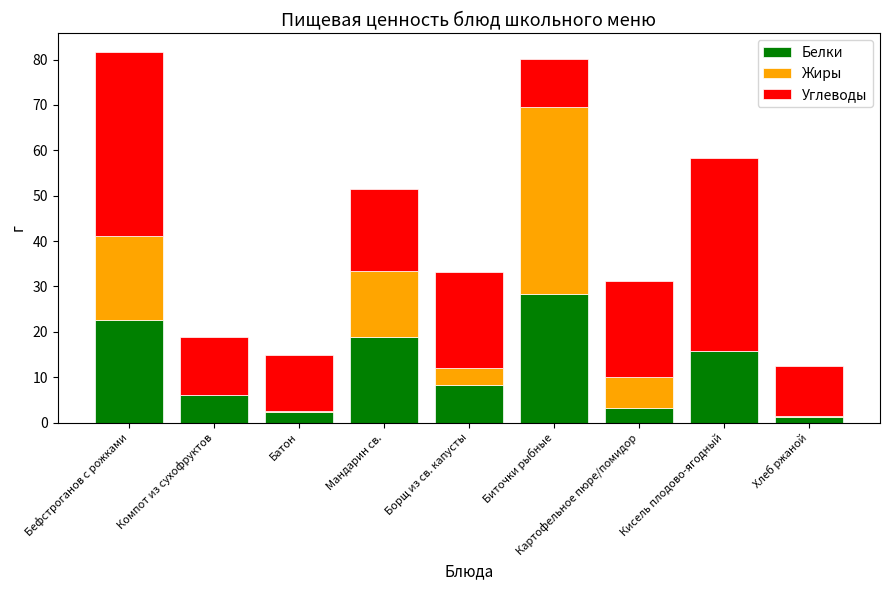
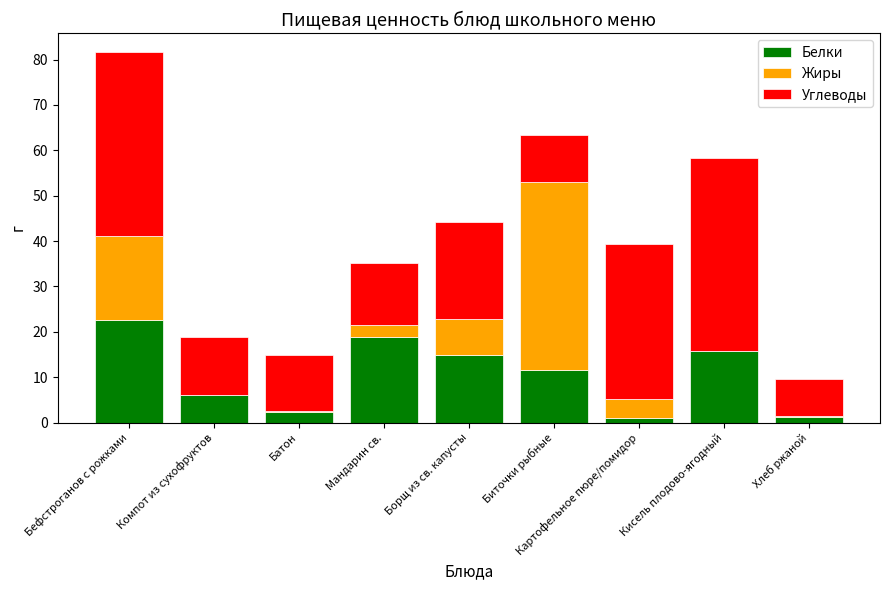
Жиры, Мандарин св.: 15 -> 3
Углеводы, Мандарин св.: 18 -> 14
Белки, Борщ из св. капусты: 8 -> 15
Жиры, Борщ из св. капусты: 4 -> 8
Белки, Биточки рыбные: 28 -> 12
Белки, Картофельное пюре/помидор: 3 -> 1
Жиры, Картофельное пюре/помидор: 7 -> 4
Углеводы, Картофельное пюре/помидор: 21 -> 34
Углеводы, Хлеб ржаной: 11 -> 8
